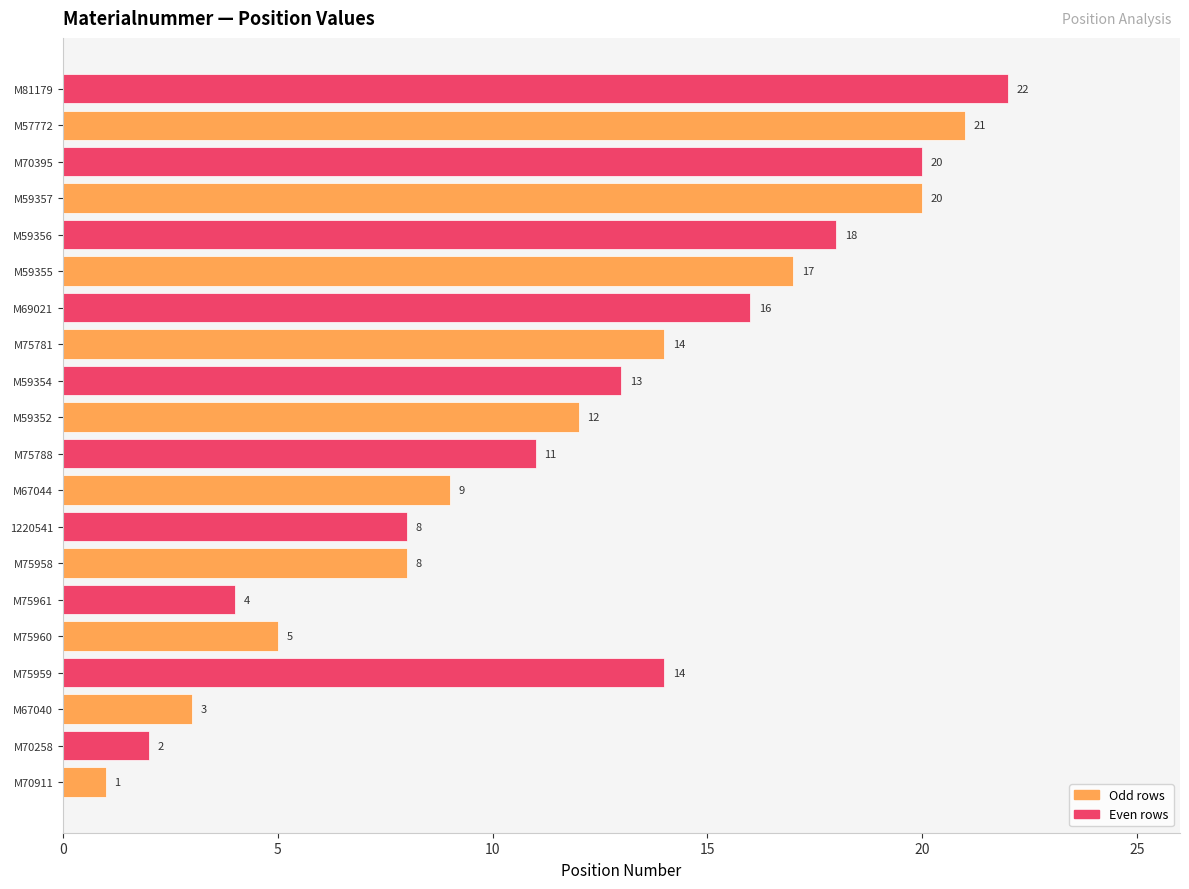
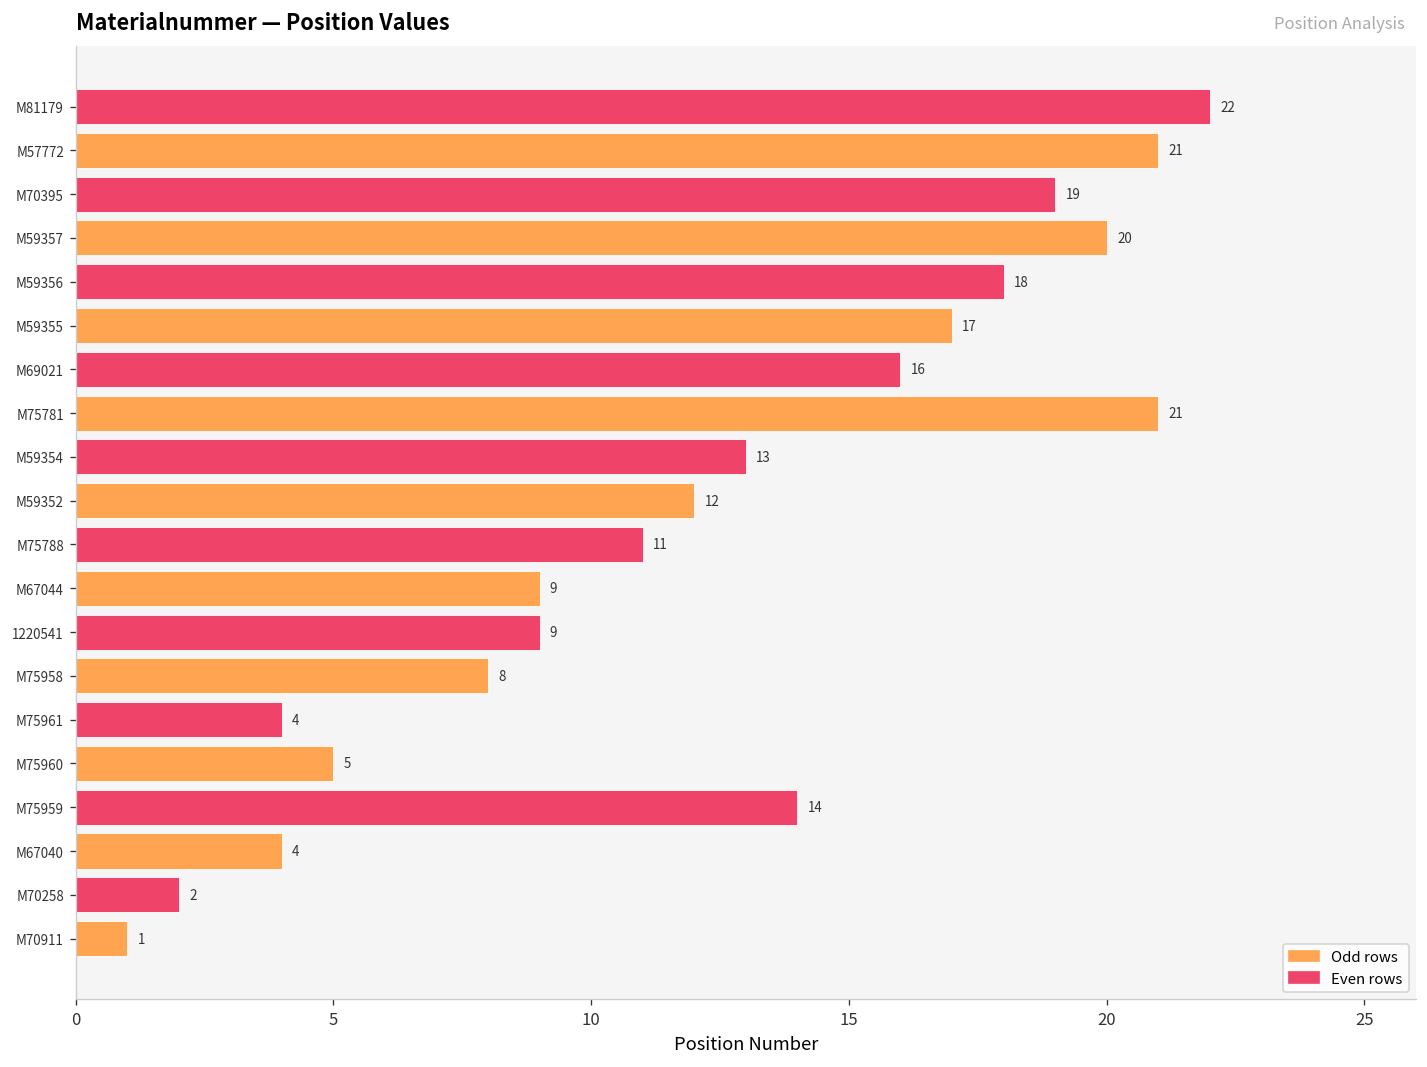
M70395: 20 -> 19
M75781: 14 -> 21
1220541: 8 -> 9
M67040: 3 -> 4
